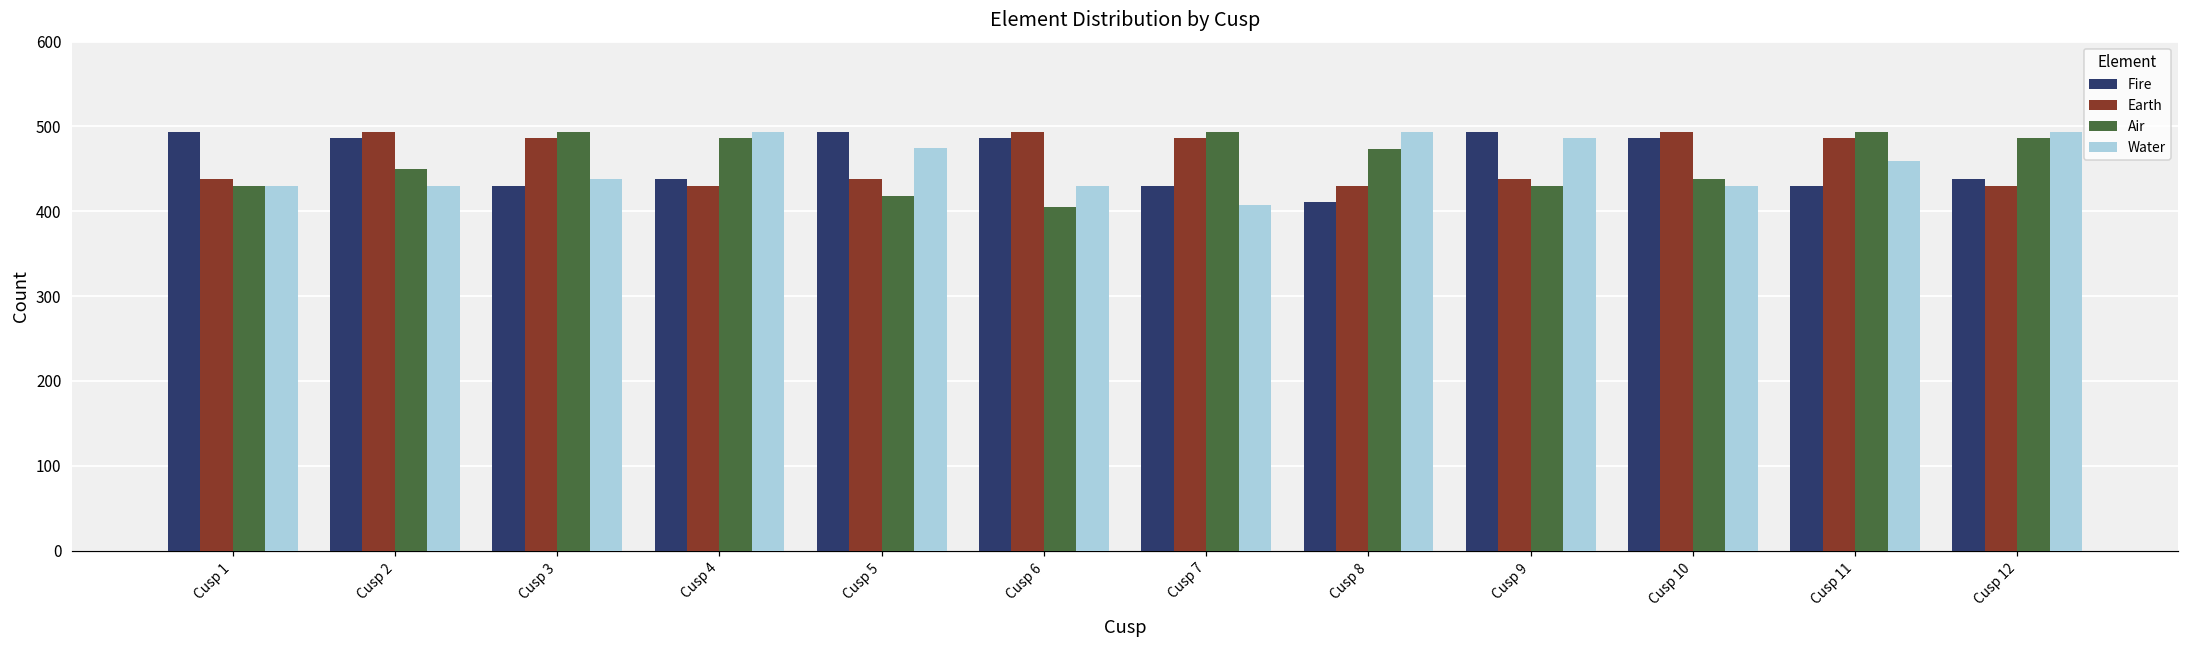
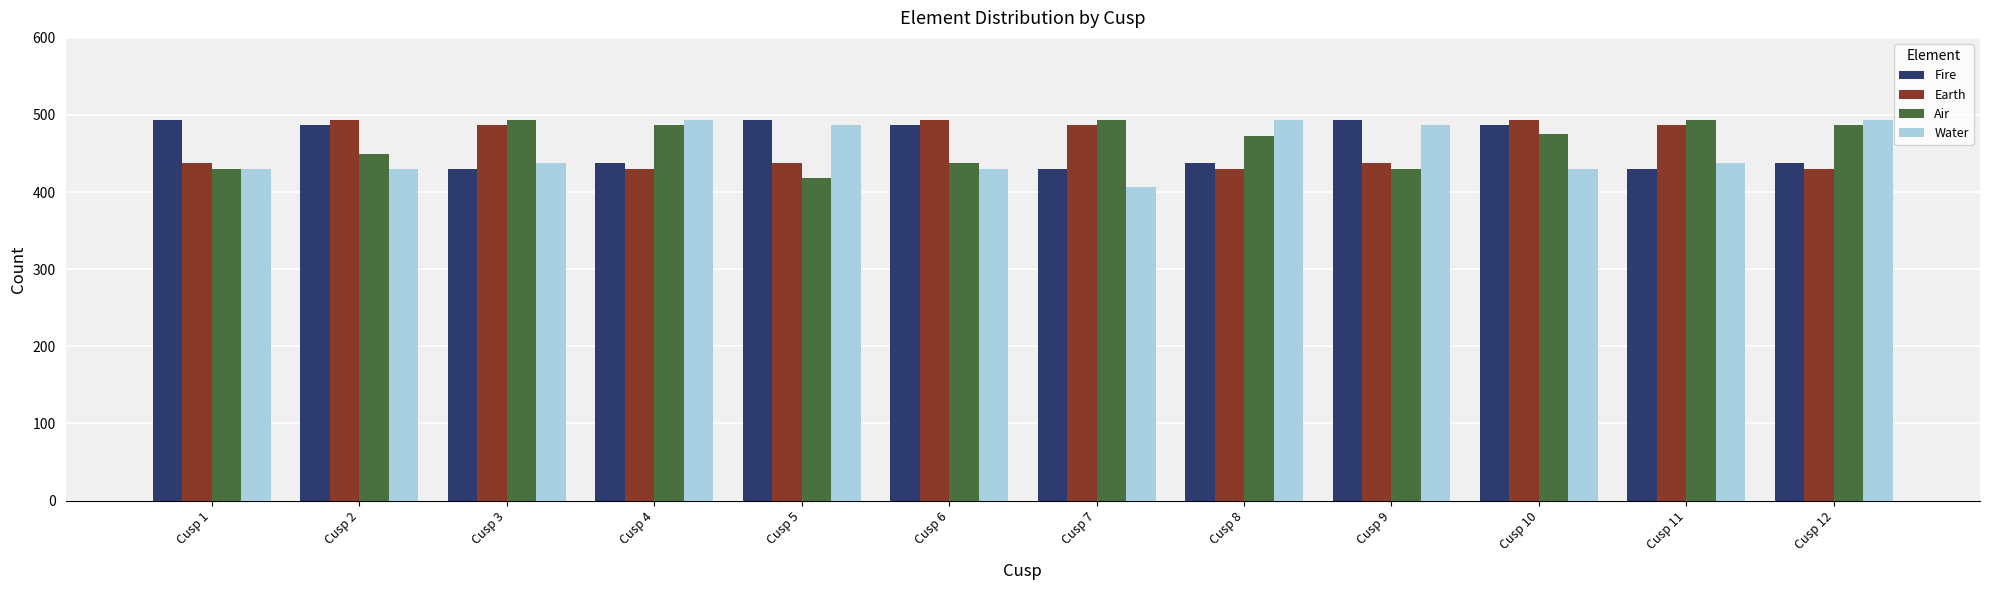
Water, Cusp 5: 480 -> 490
Air, Cusp 6: 410 -> 440
Fire, Cusp 8: 410 -> 440
Air, Cusp 10: 440 -> 480
Water, Cusp 11: 460 -> 440
